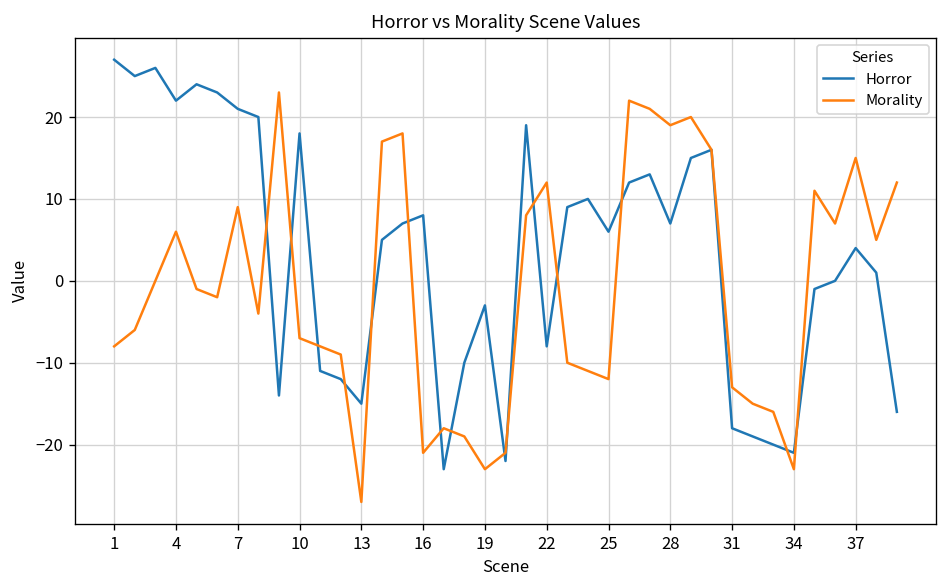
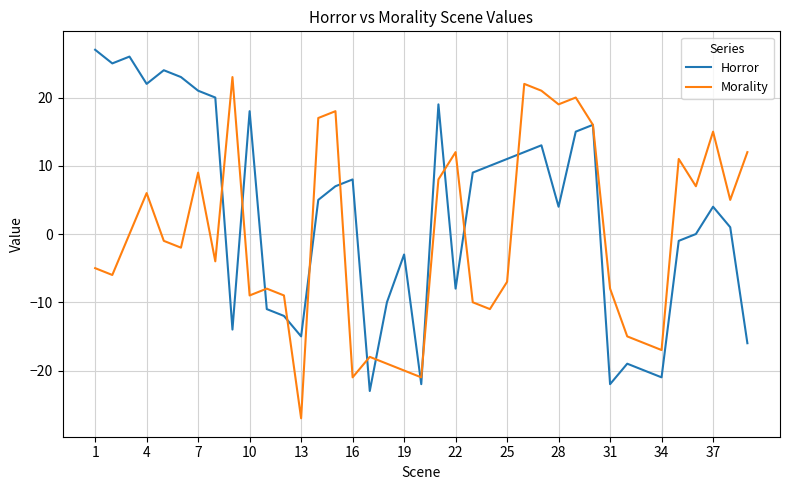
Morality, 1: -8 -> -5
Morality, 10: -7 -> -9
Morality, 19: -23 -> -20
Horror, 25: 6 -> 11
Morality, 25: -12 -> -7
Horror, 28: 7 -> 4
Horror, 31: -18 -> -22
Morality, 31: -13 -> -8
Morality, 34: -23 -> -17
